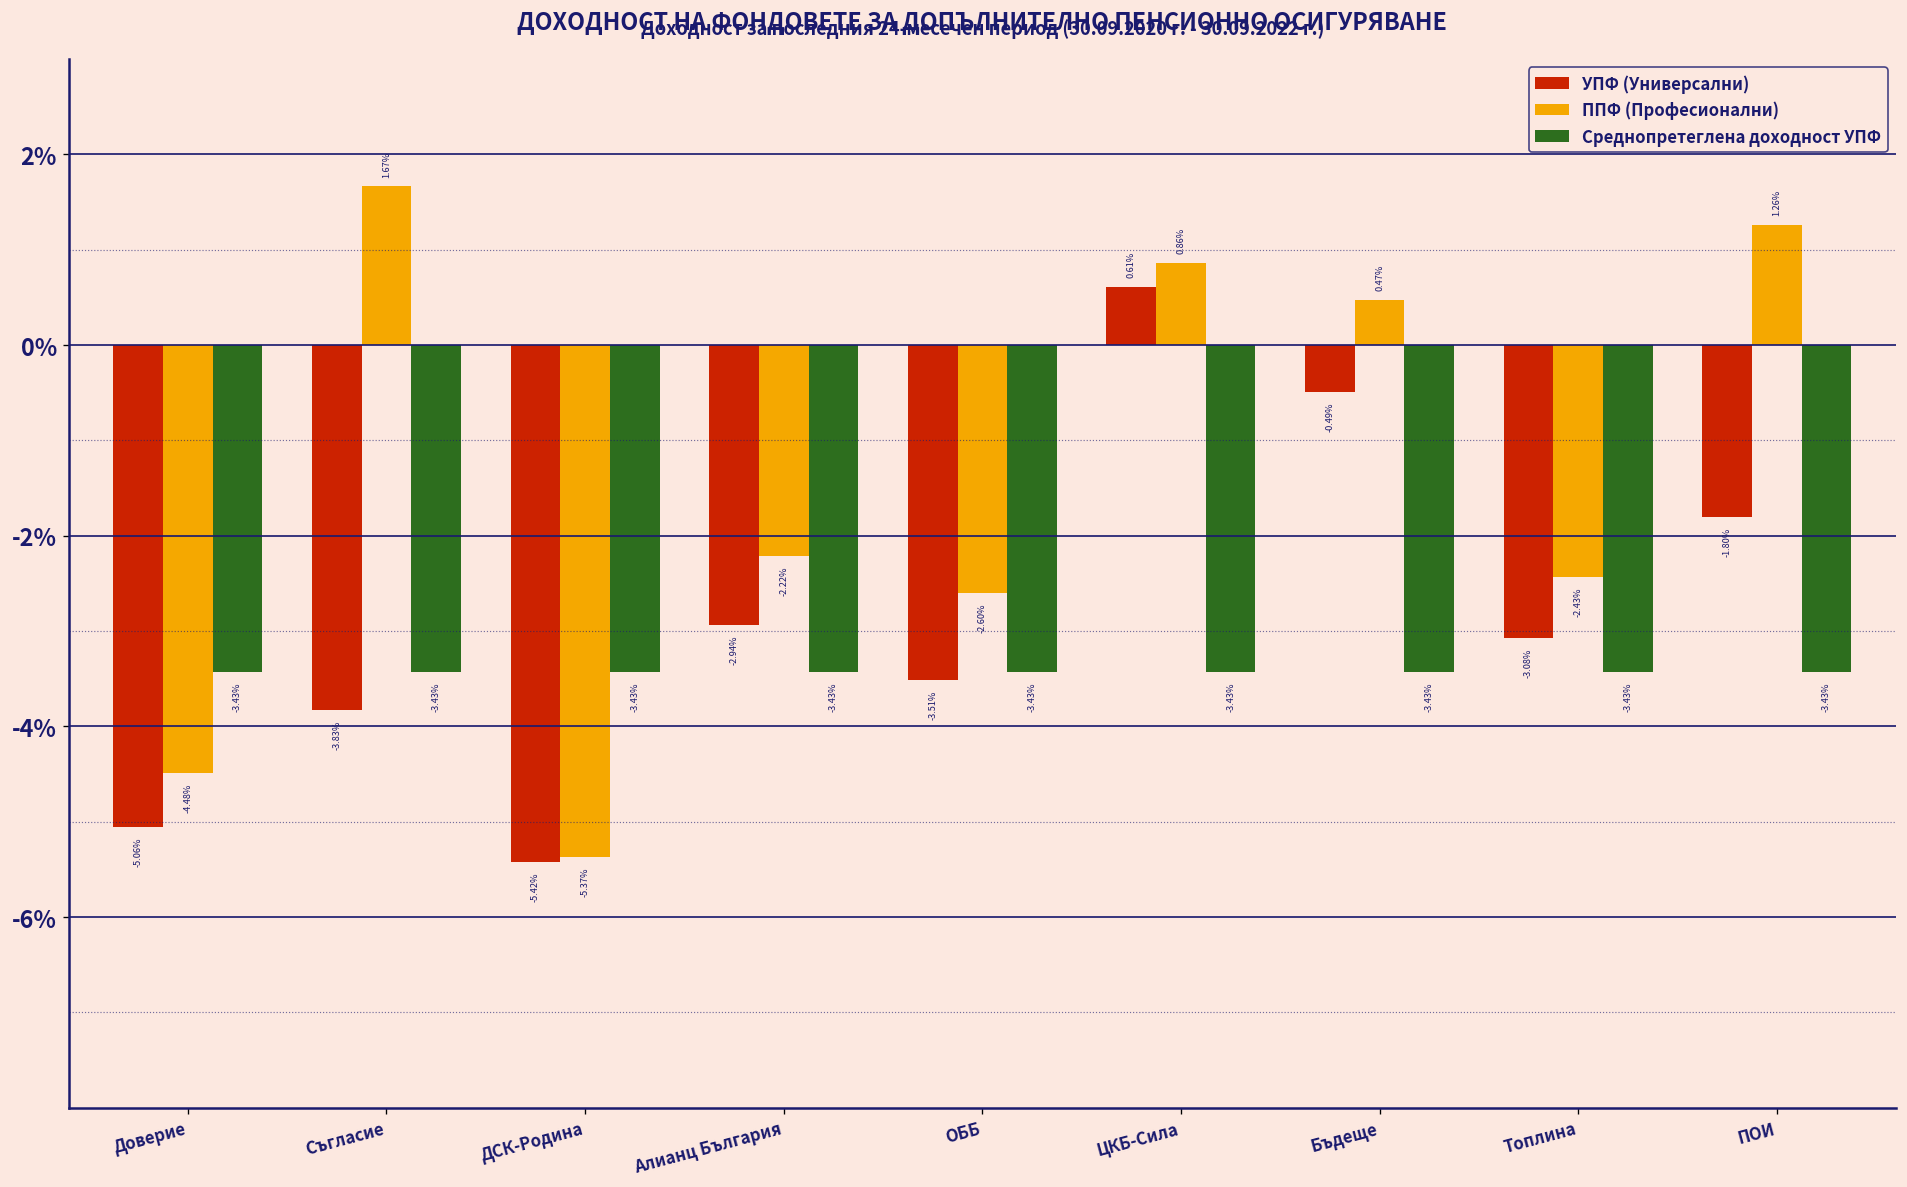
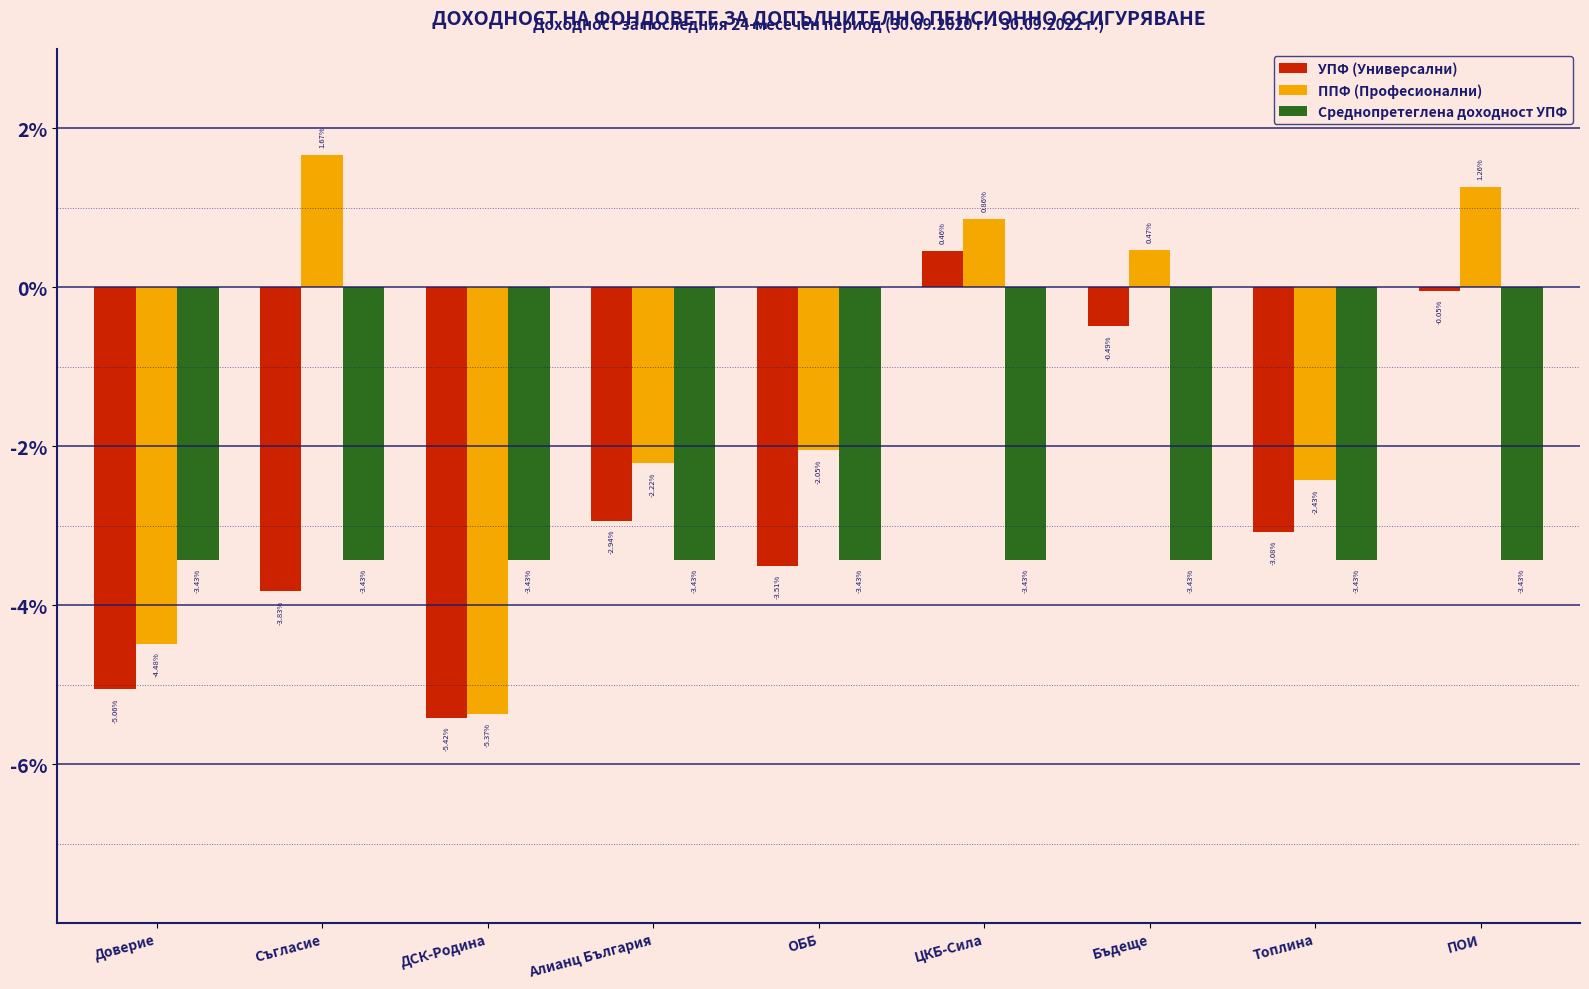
ППФ (Професионални), ОББ: -2.60% -> -2.05%
УПФ (Универсални), ЦКБ-Сила: 0.61% -> 0.46%
УПФ (Универсални), ПОИ: -1.80% -> -0.05%
